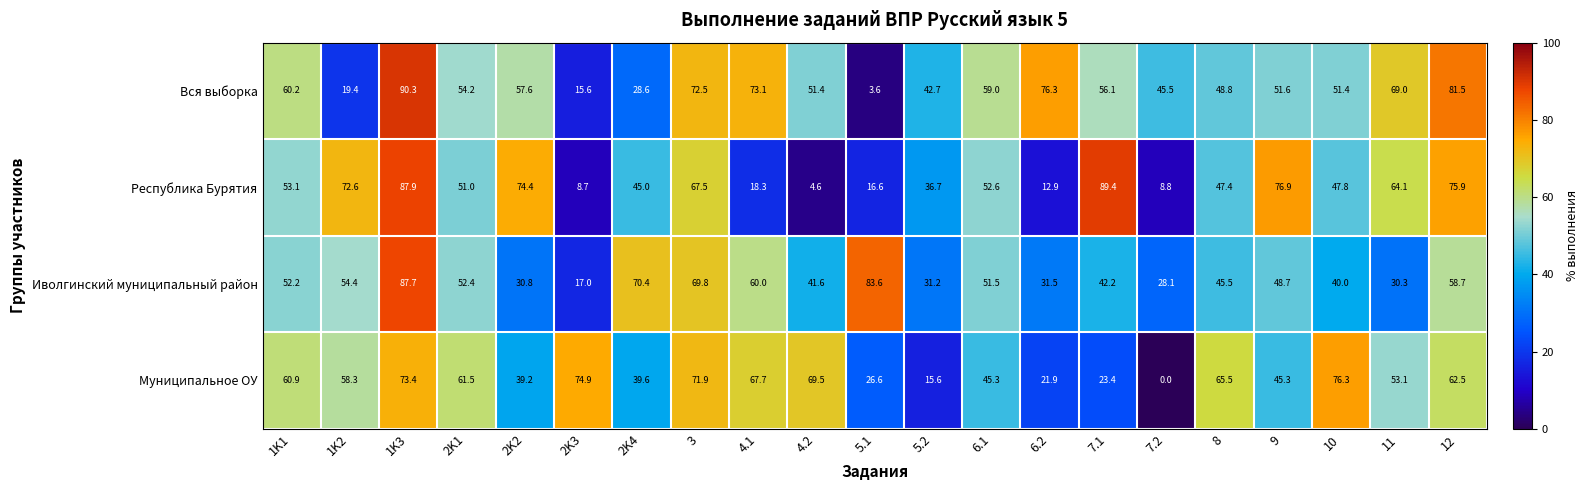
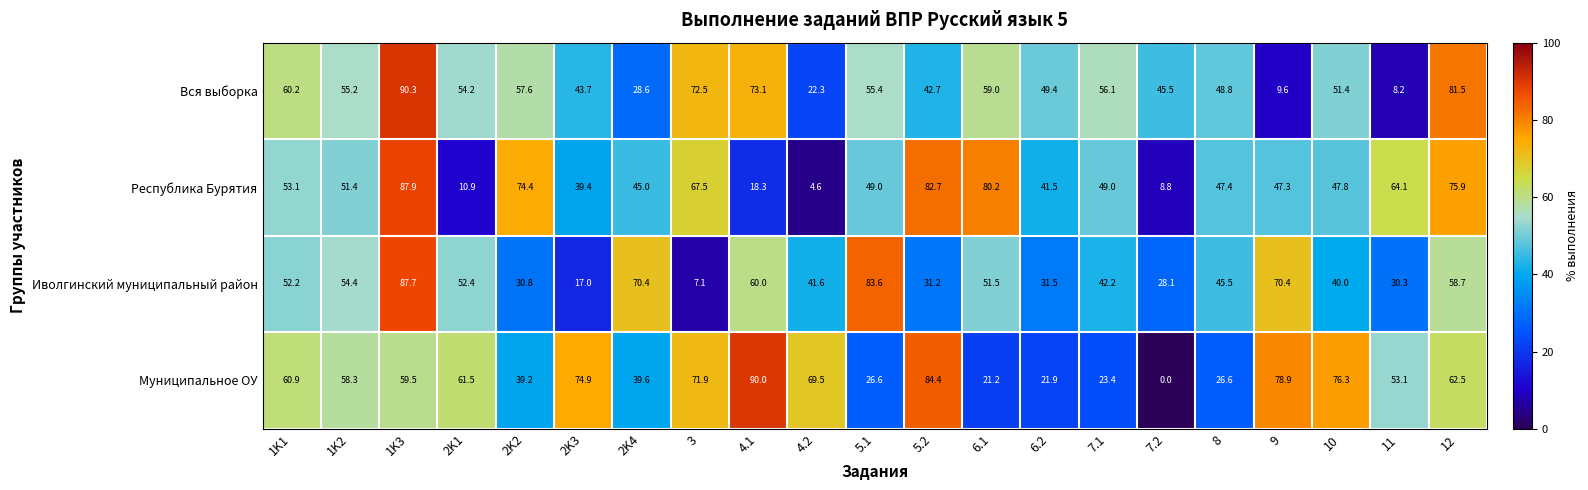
Вся выборка, 1K2: 19.4 -> 55.2
Вся выборка, 2K3: 15.6 -> 43.7
Вся выборка, 4.2: 51.4 -> 22.3
Вся выборка, 5.1: 3.6 -> 55.4
Вся выборка, 6.2: 76.3 -> 49.4
Вся выборка, 9: 51.6 -> 9.6
Вся выборка, 11: 69.0 -> 8.2
Республика Бурятия, 1K2: 72.6 -> 51.4
Республика Бурятия, 2K1: 51.0 -> 10.9
Республика Бурятия, 2K3: 8.7 -> 39.4
Республика Бурятия, 5.1: 16.6 -> 49.0
Республика Бурятия, 5.2: 36.7 -> 82.7
Республика Бурятия, 6.1: 52.6 -> 80.2
Республика Бурятия, 6.2: 12.9 -> 41.5
Республика Бурятия, 7.1: 89.4 -> 49.0
Республика Бурятия, 9: 76.9 -> 47.3
Иволгинский муниципальный район, 3: 69.8 -> 7.1
Иволгинский муниципальный район, 9: 48.7 -> 70.4
Муниципальное ОУ, 1K3: 73.4 -> 59.5
Муниципальное ОУ, 4.1: 67.7 -> 90.0
Муниципальное ОУ, 5.2: 15.6 -> 84.4
Муниципальное ОУ, 6.1: 45.3 -> 21.2
Муниципальное ОУ, 8: 65.5 -> 26.6
Муниципальное ОУ, 9: 45.3 -> 78.9
